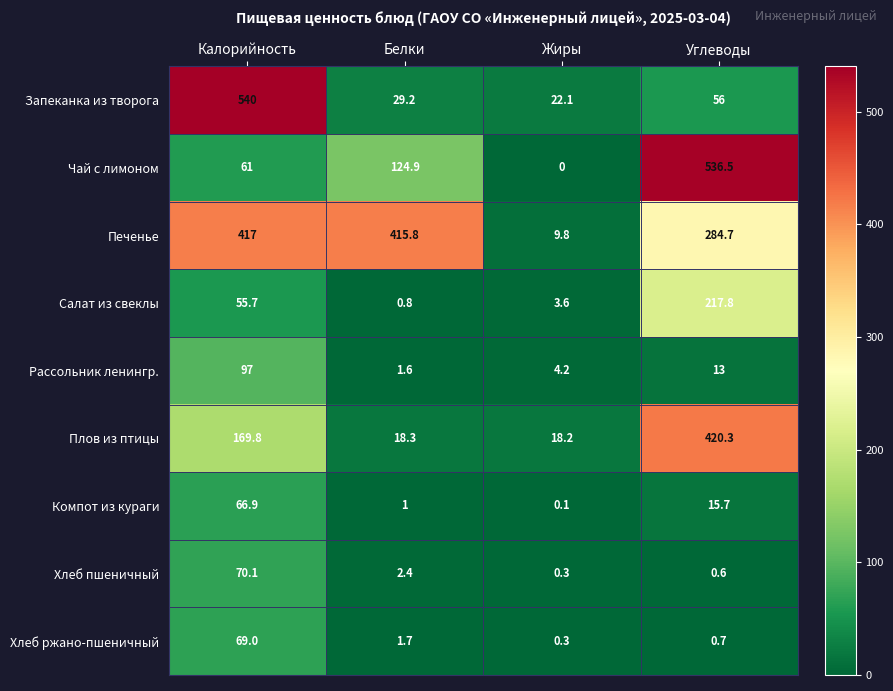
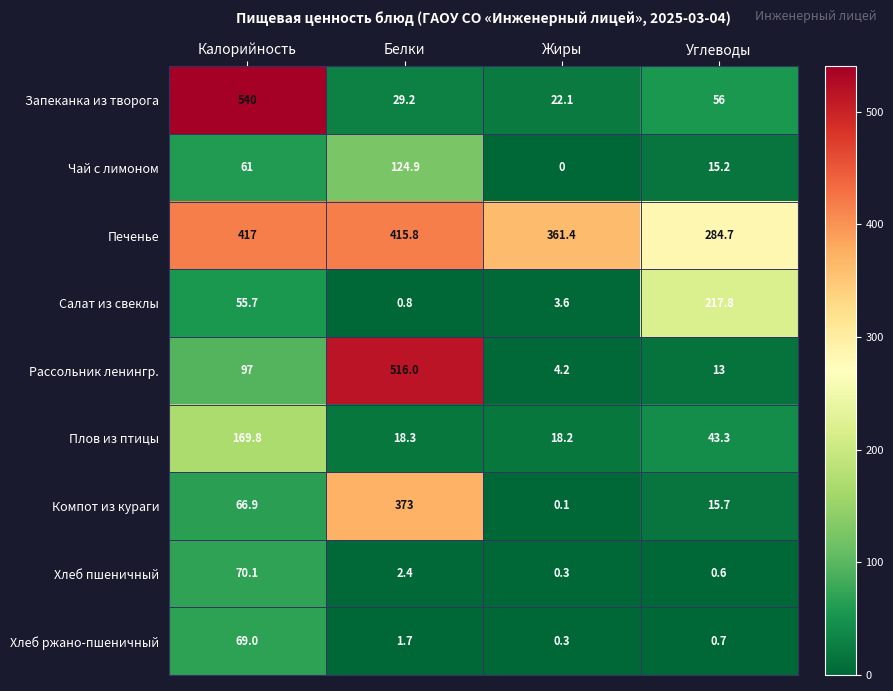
Чай с лимоном, Углеводы: 536.5 -> 15.2
Печенье, Жиры: 9.8 -> 361.4
Рассольник ленингр., Белки: 1.6 -> 516.0
Плов из птицы, Углеводы: 420.3 -> 43.3
Компот из кураги, Белки: 1 -> 373
